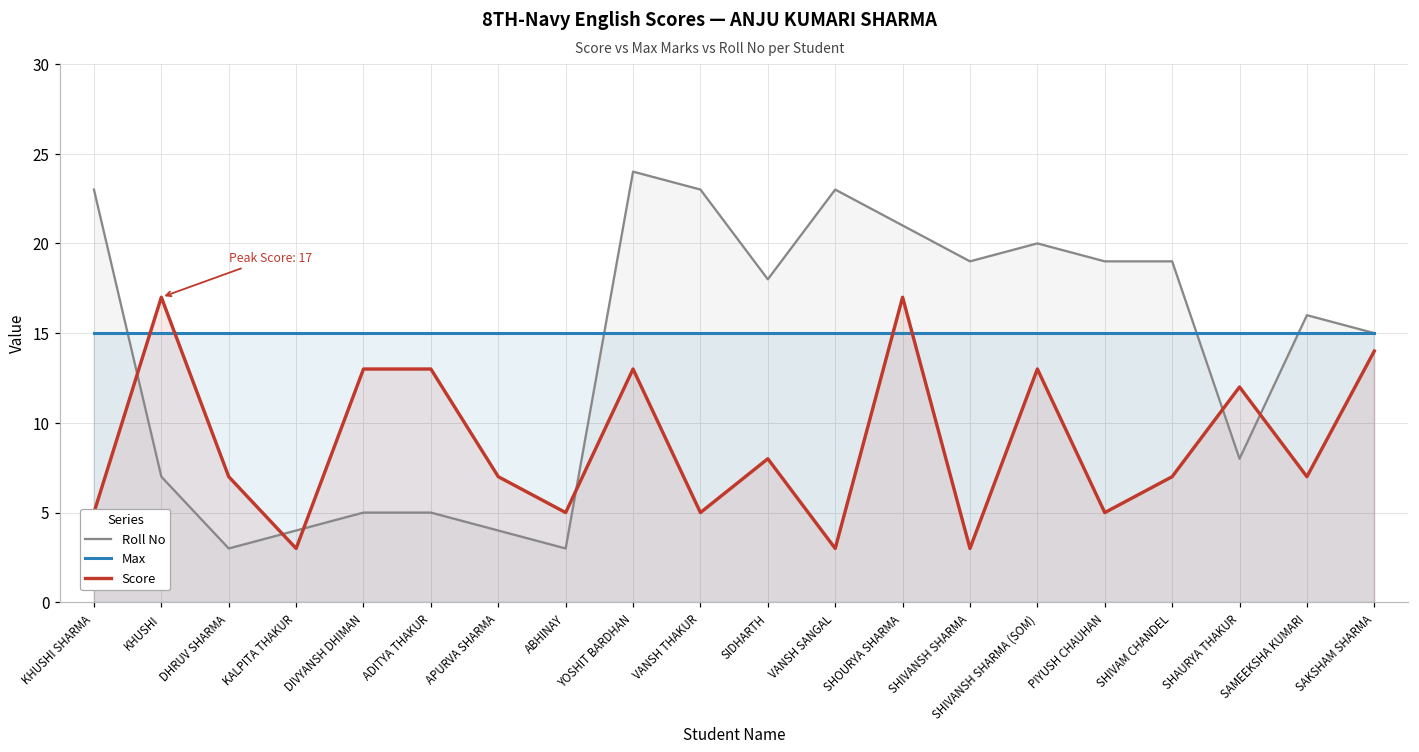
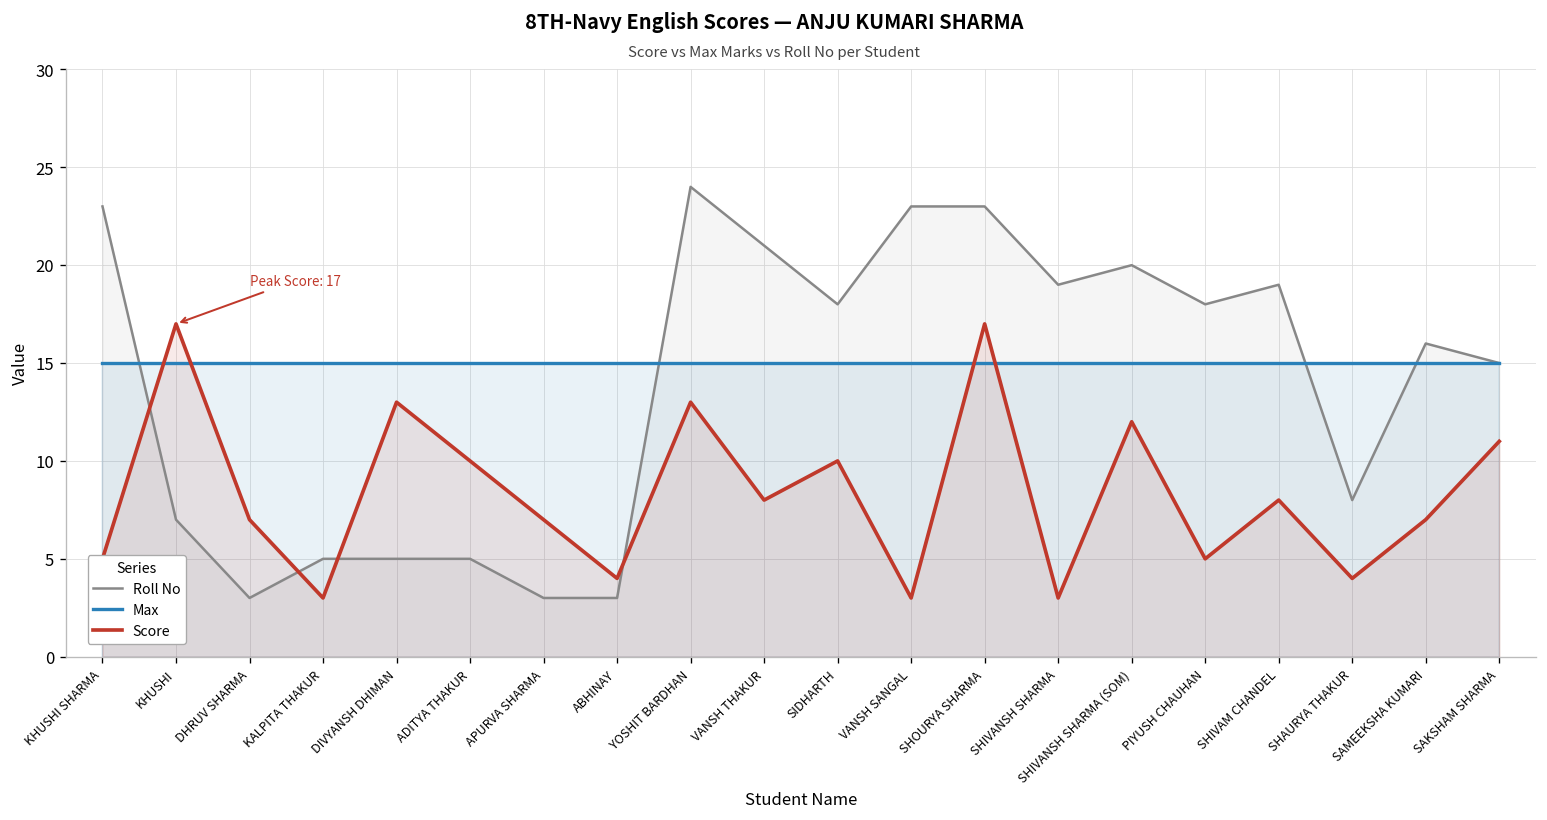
Roll No, KALPITA THAKUR: 4 -> 5
Score, ADITYA THAKUR: 13 -> 10
Roll No, APURVA SHARMA: 4 -> 3
Score, ABHINAY: 5 -> 4
Roll No, VANSH THAKUR: 23 -> 21
Score, VANSH THAKUR: 5 -> 8
Score, SIDHARTH: 8 -> 10
Roll No, SHOURYA SHARMA: 21 -> 23
Score, SHIVANSH SHARMA (SOM): 13 -> 12
Roll No, PIYUSH CHAUHAN: 19 -> 18
Score, SHIVAM CHANDEL: 7 -> 8
Score, SHAURYA THAKUR: 12 -> 4
Score, SAKSHAM SHARMA: 14 -> 11
